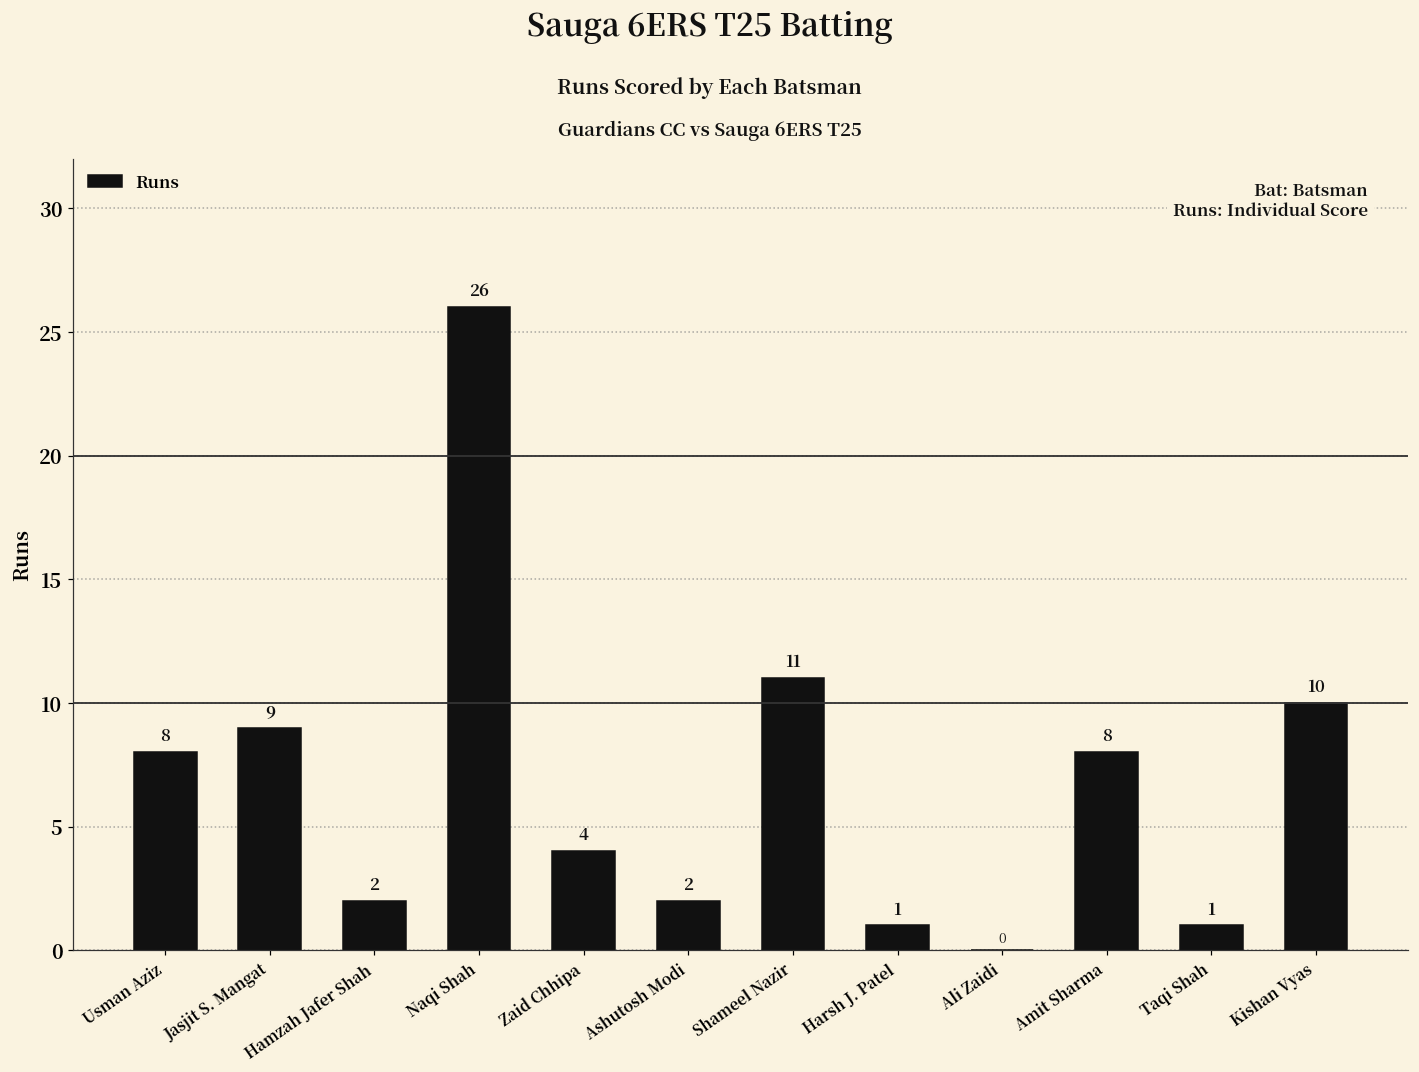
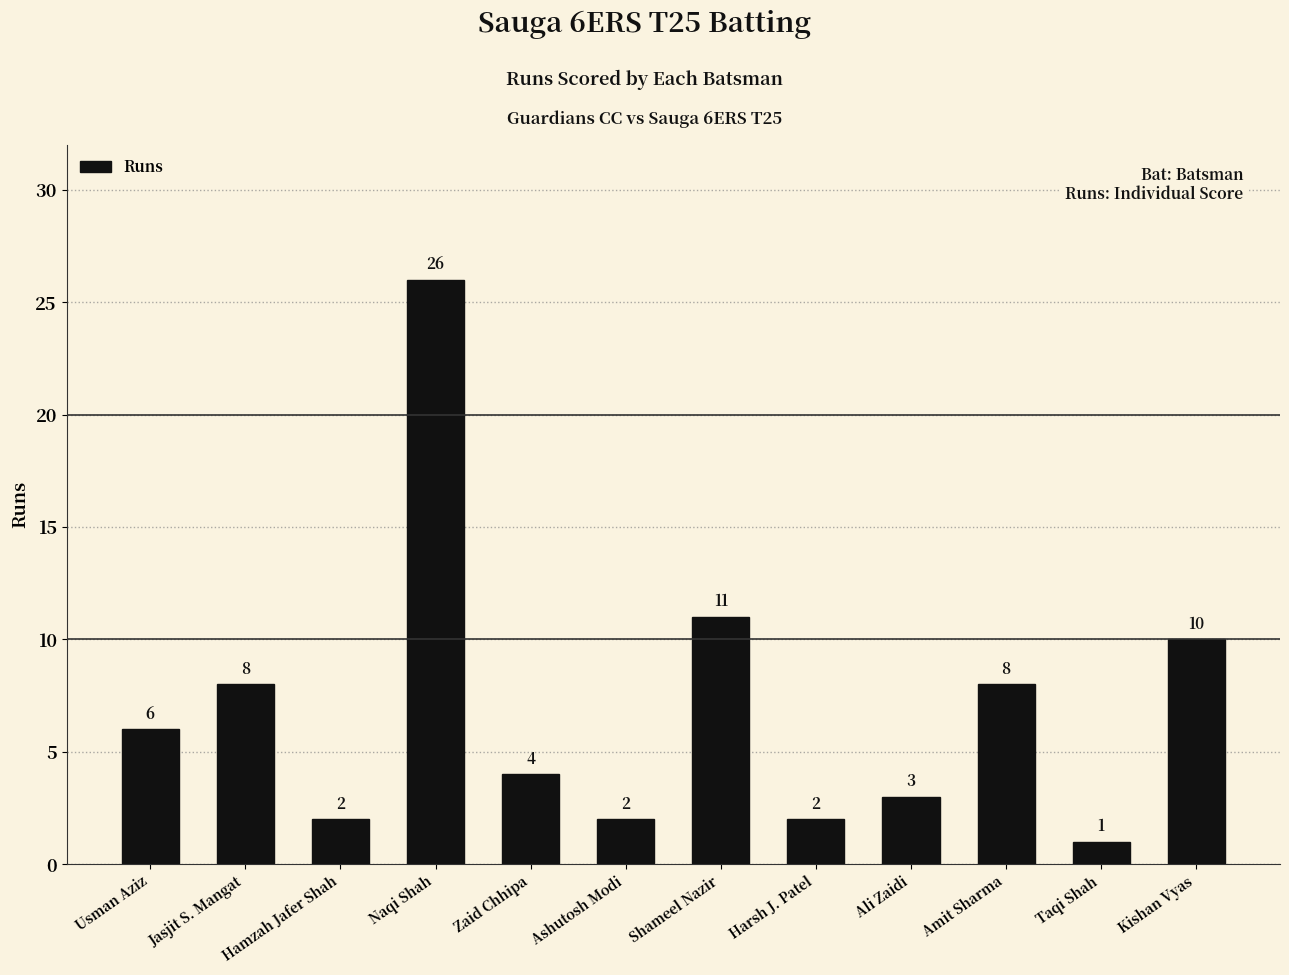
Usman Aziz: 8 -> 6
Jasjit S. Mangat: 9 -> 8
Harsh J. Patel: 1 -> 2
Ali Zaidi: 0 -> 3
